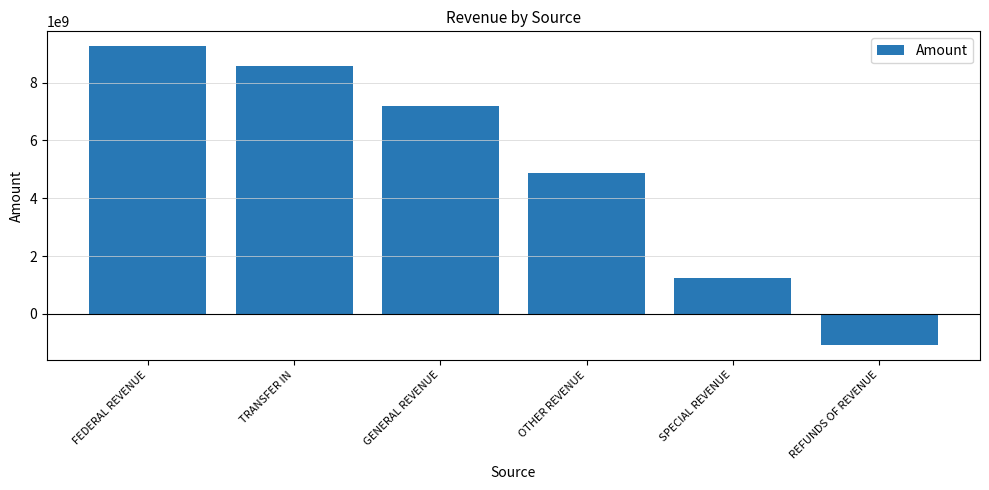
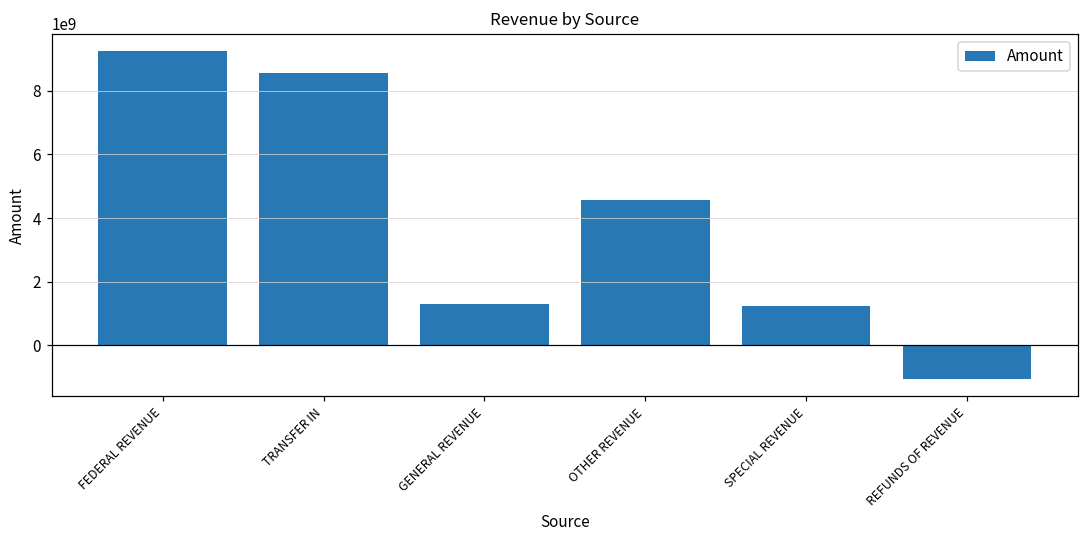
GENERAL REVENUE: 7200000000 -> 1300000000
OTHER REVENUE: 4900000000 -> 4600000000
